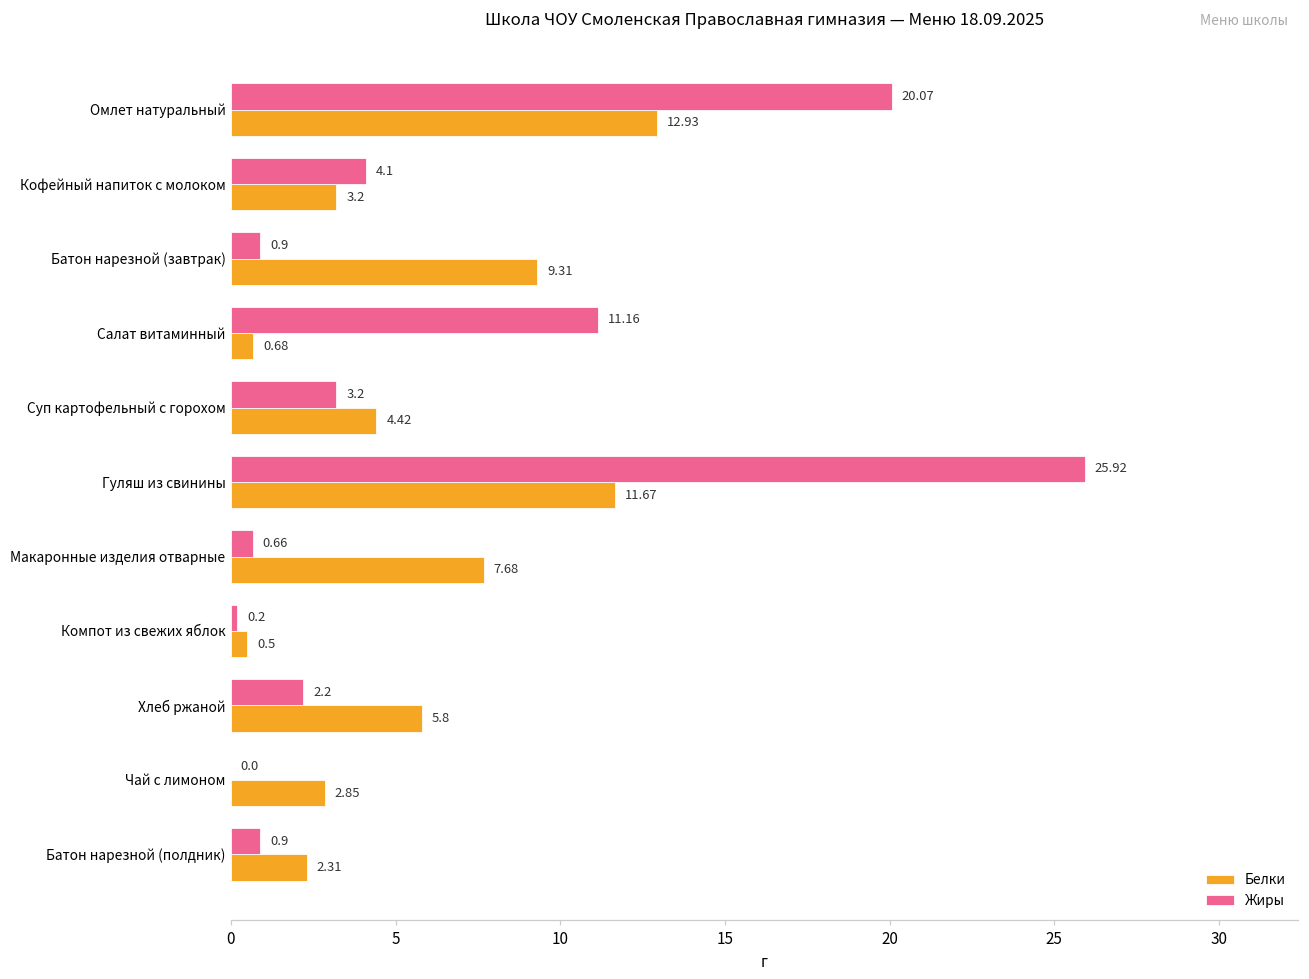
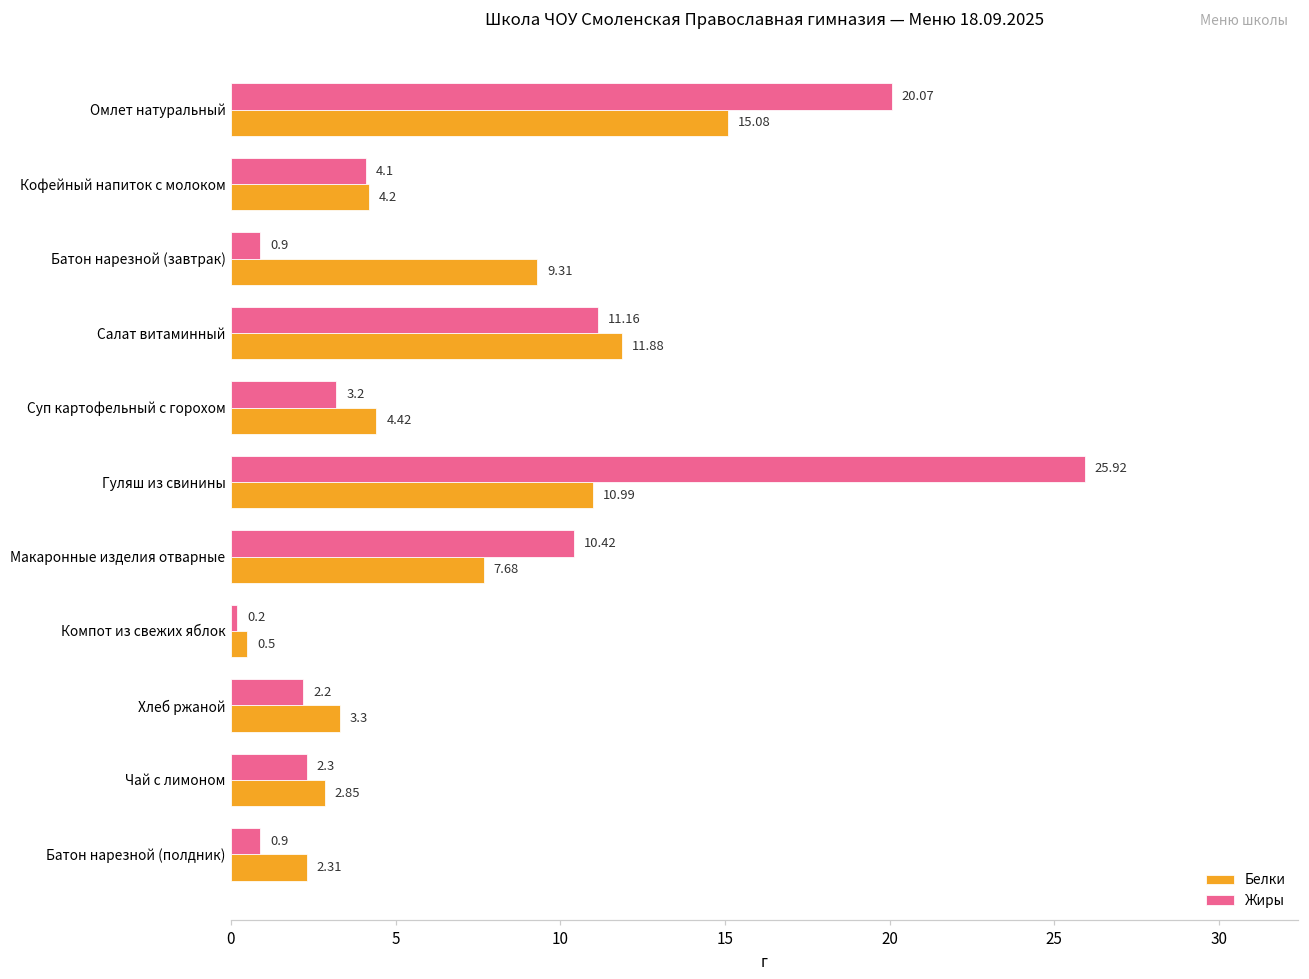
Белки, Омлет натуральный: 12.93 -> 15.08
Белки, Кофейный напиток с молоком: 3.2 -> 4.2
Белки, Салат витаминный: 0.68 -> 11.88
Белки, Гуляш из свинины: 11.67 -> 10.99
Жиры, Макаронные изделия отварные: 0.66 -> 10.42
Белки, Хлеб ржаной: 5.8 -> 3.3
Жиры, Чай с лимоном: 0.0 -> 2.3
